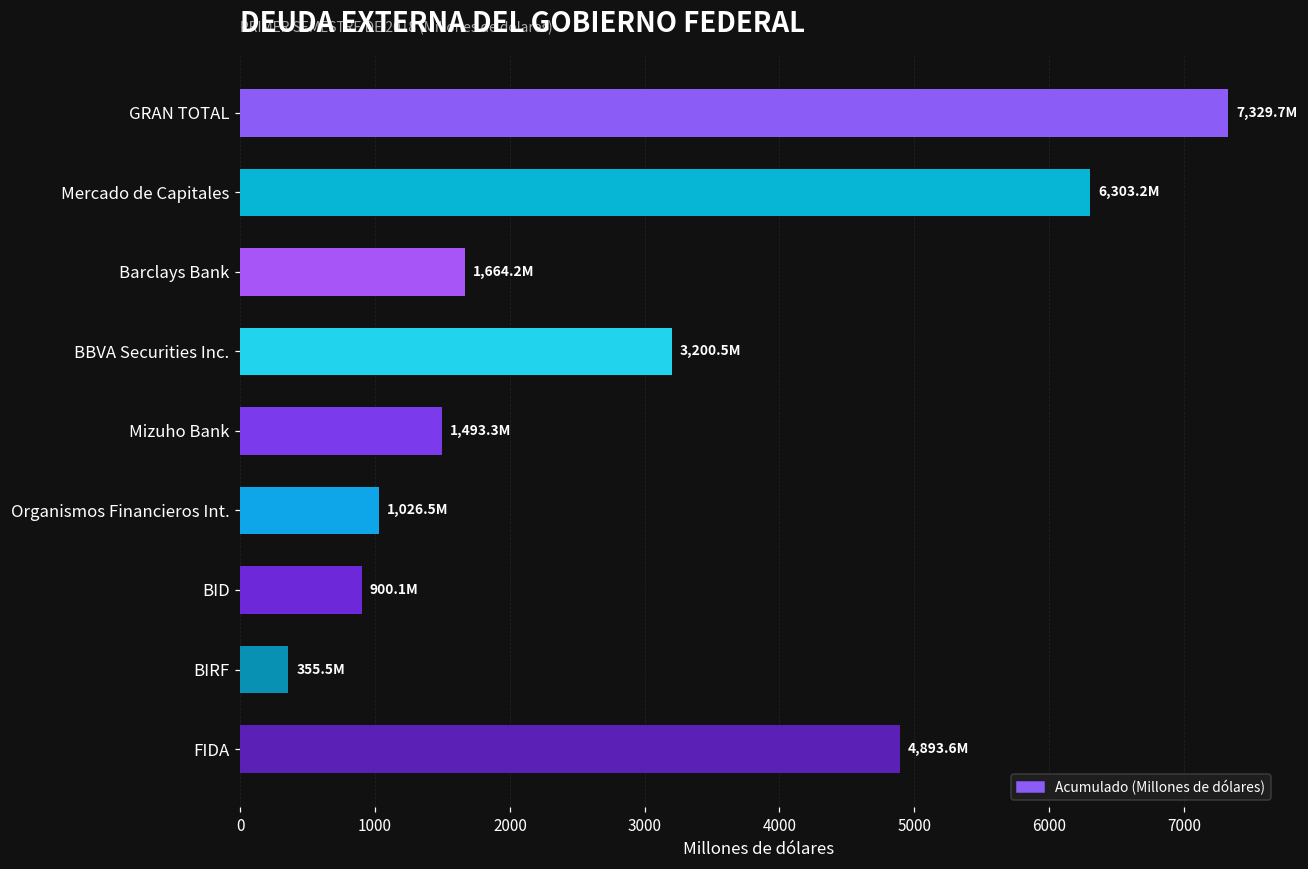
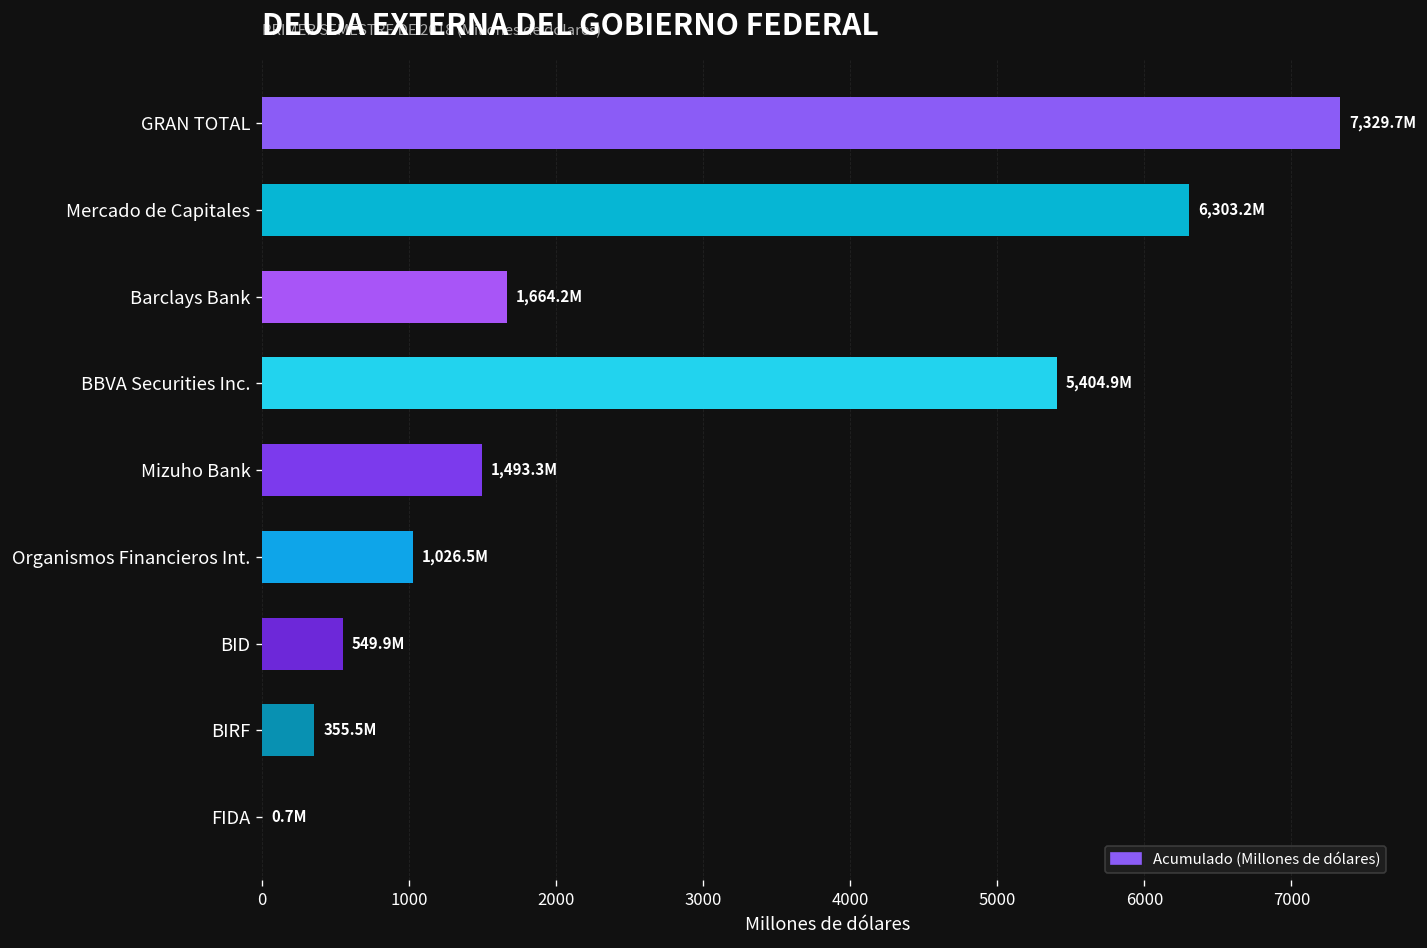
BBVA Securities Inc.: 3,200.5M -> 5,404.9M
BID: 900.1M -> 549.9M
FIDA: 4,893.6M -> 0.7M
